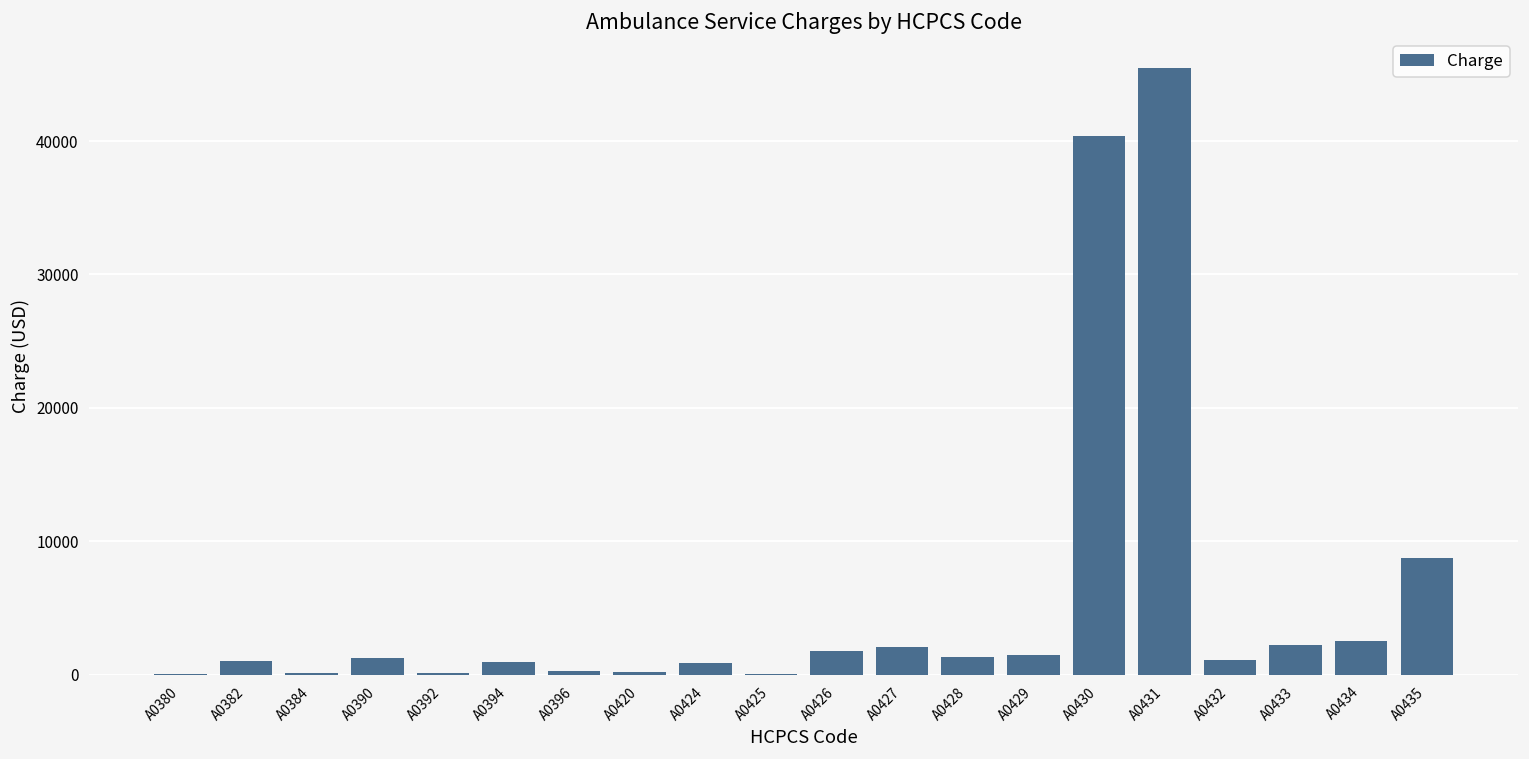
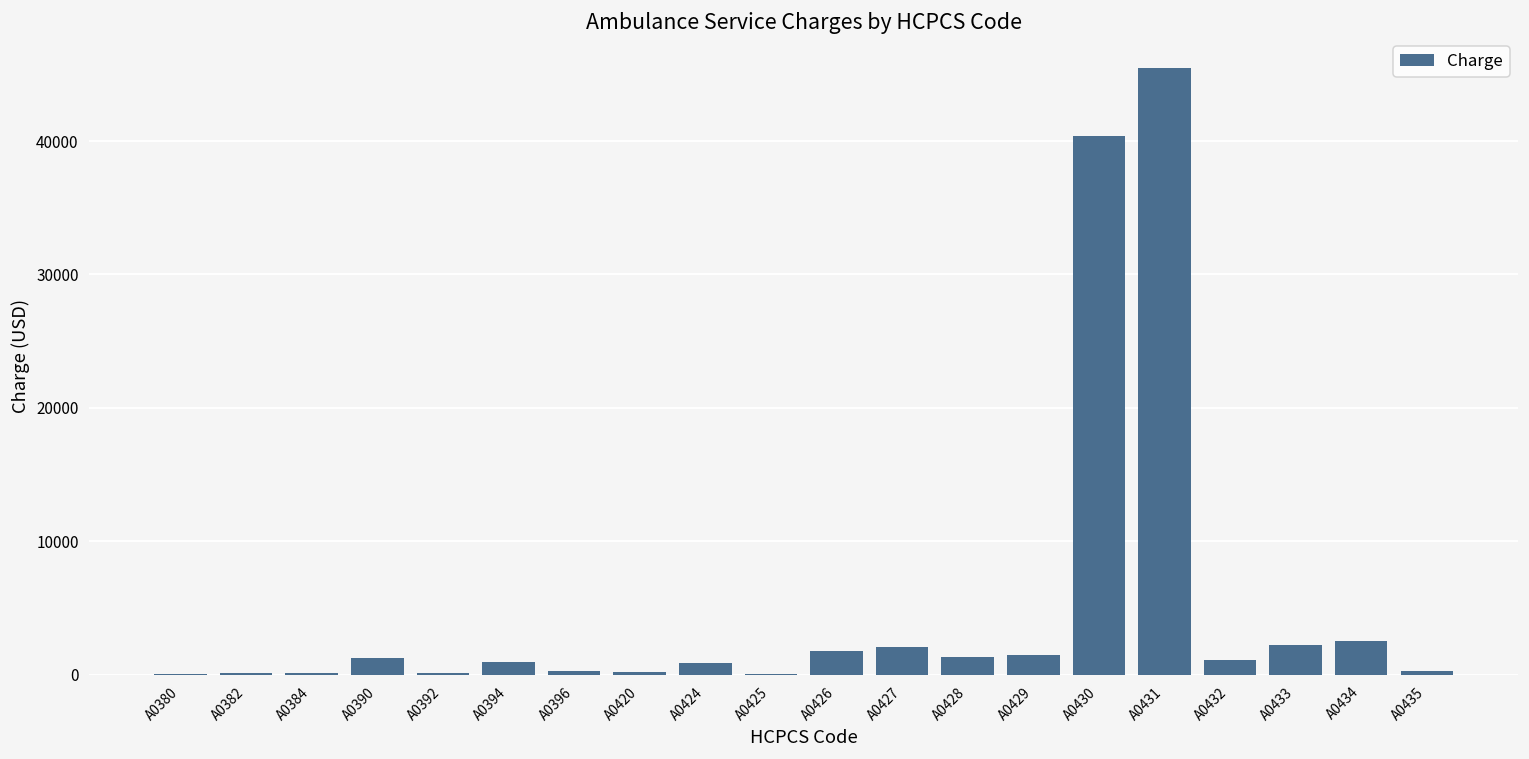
A0382: 1000 -> 100
A0435: 8700 -> 300
